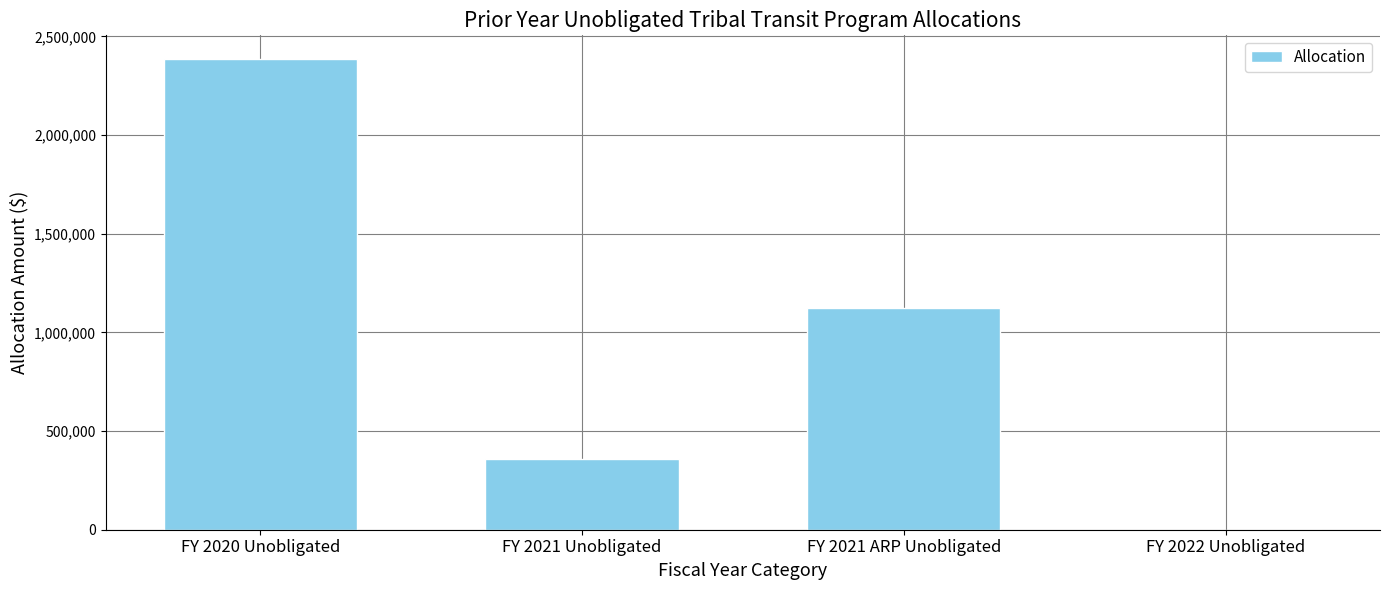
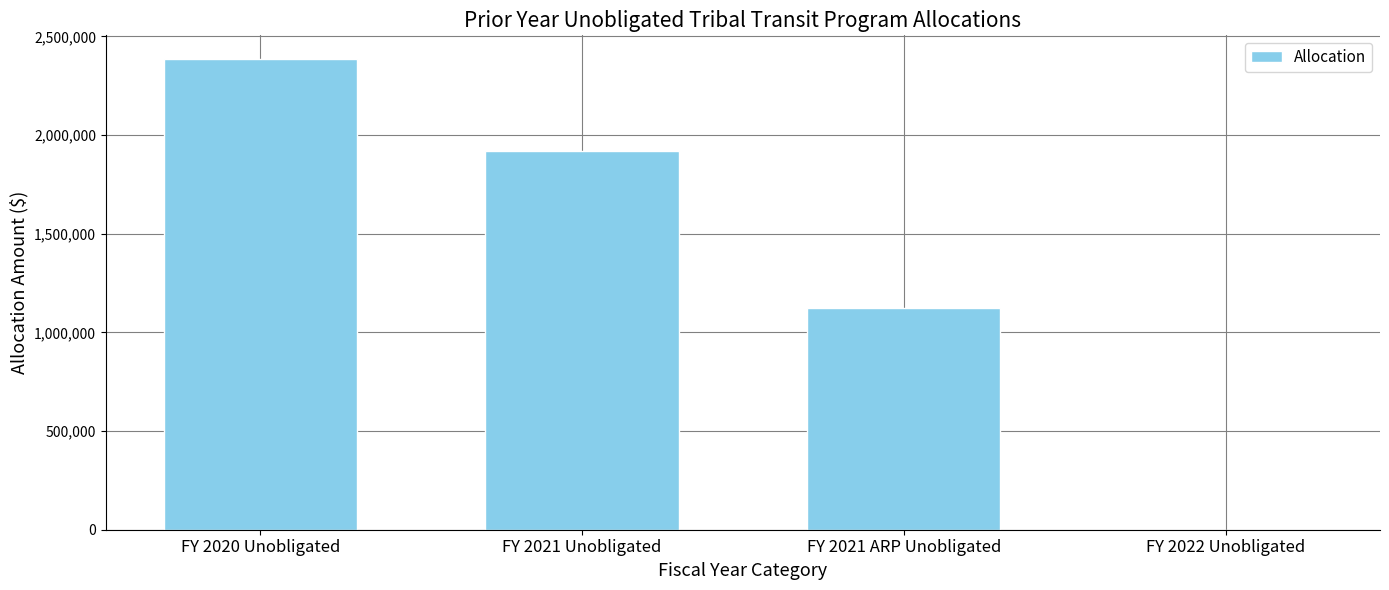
FY 2021 Unobligated: 360,000 -> 1,920,000
